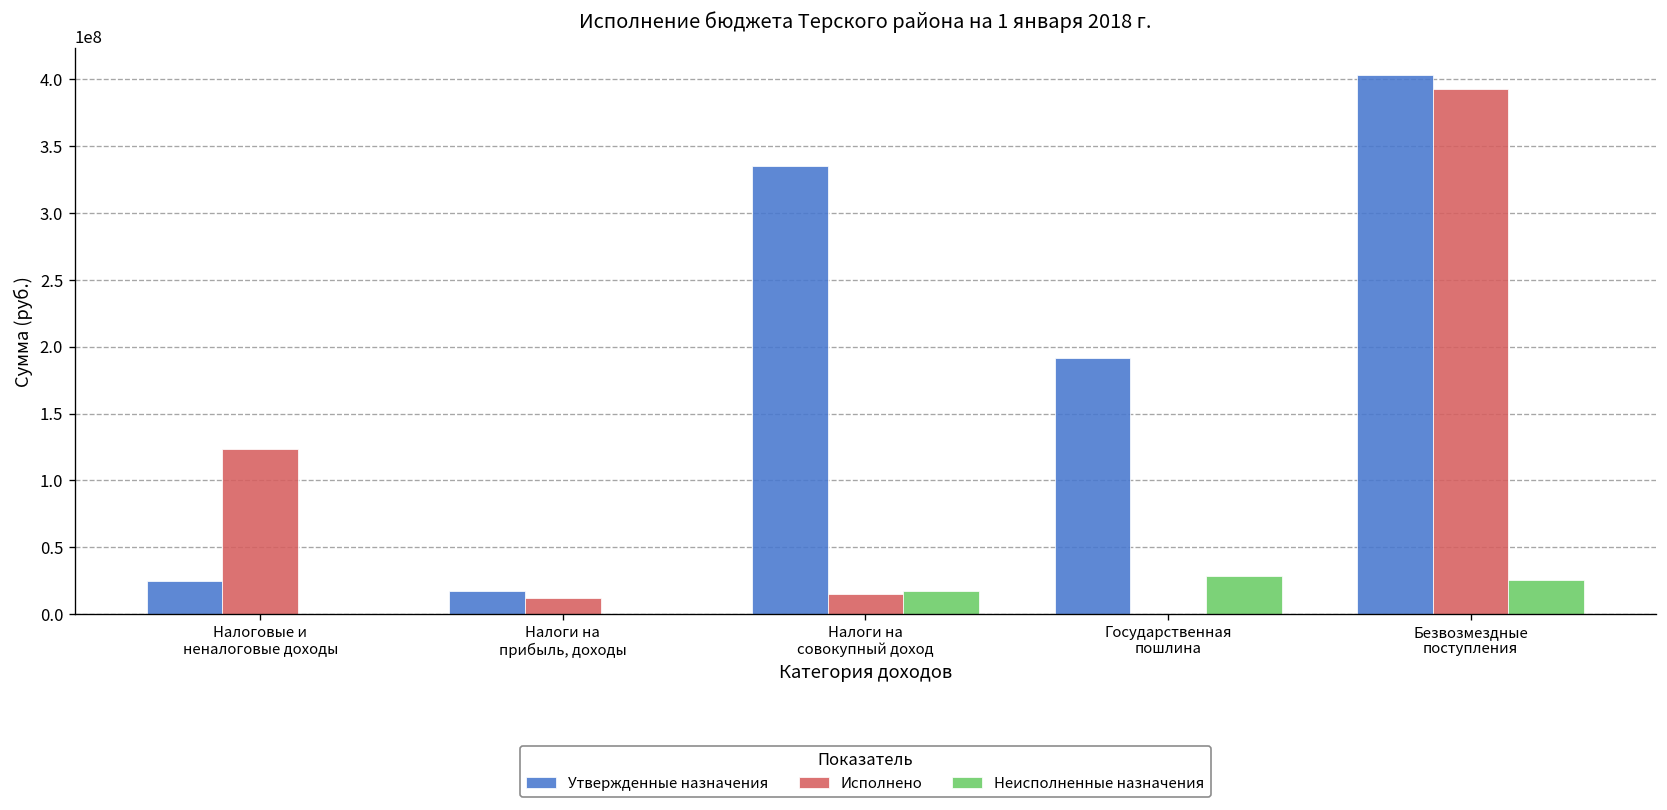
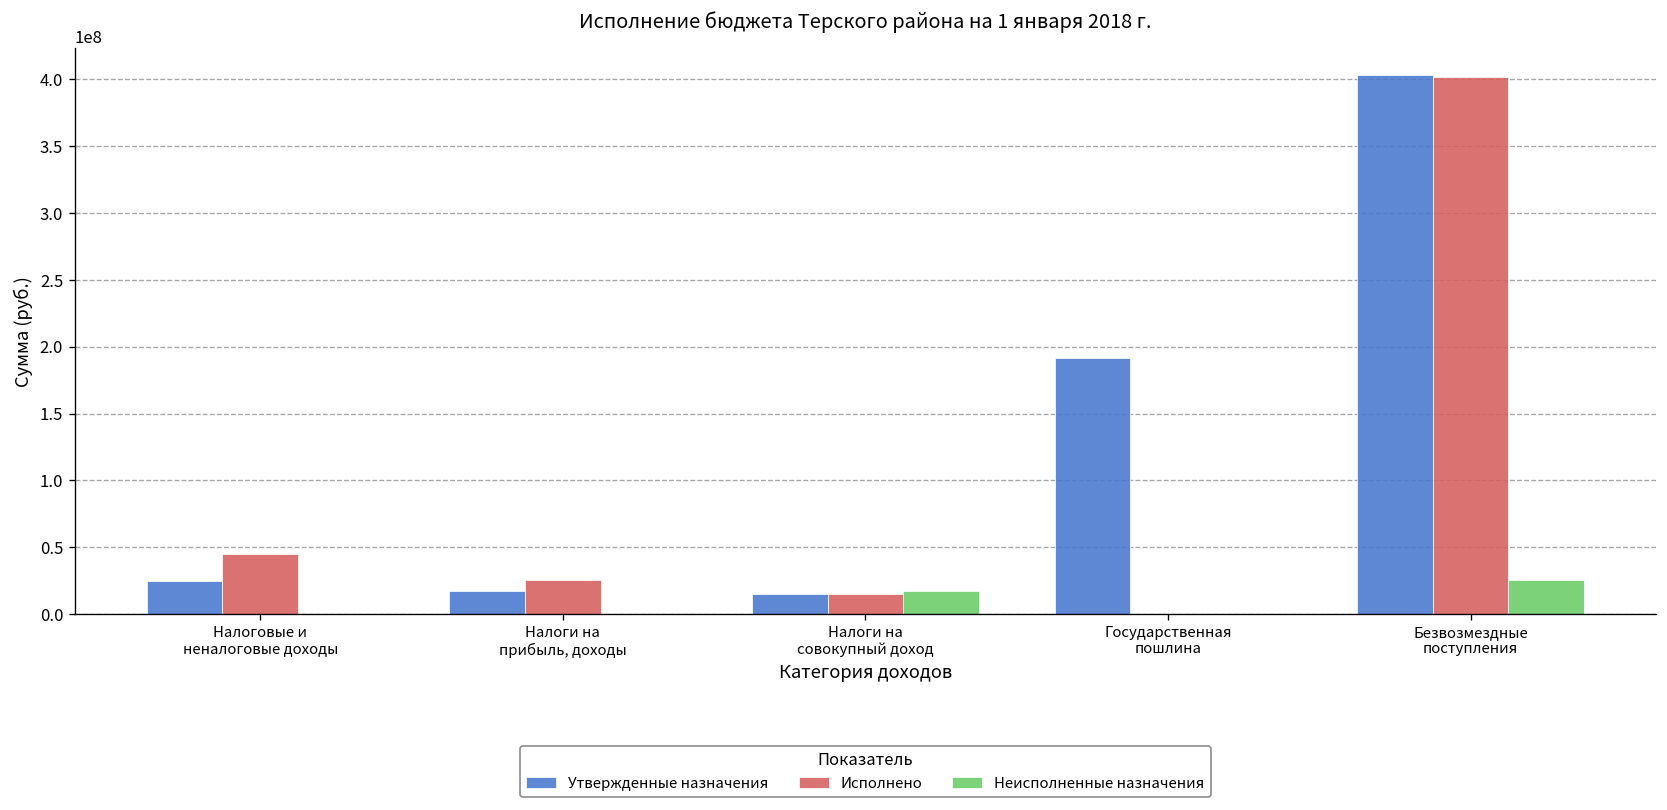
Исполнено, Налоговые и неналоговые доходы: 123000000 -> 45000000
Исполнено, Налоги на прибыль, доходы: 12000000 -> 26000000
Утвержденные назначения, Налоги на совокупный доход: 335000000 -> 15000000
Неисполненные назначения, Государственная пошлина: 28000000 -> 0
Исполнено, Безвозмездные поступления: 393000000 -> 402000000
